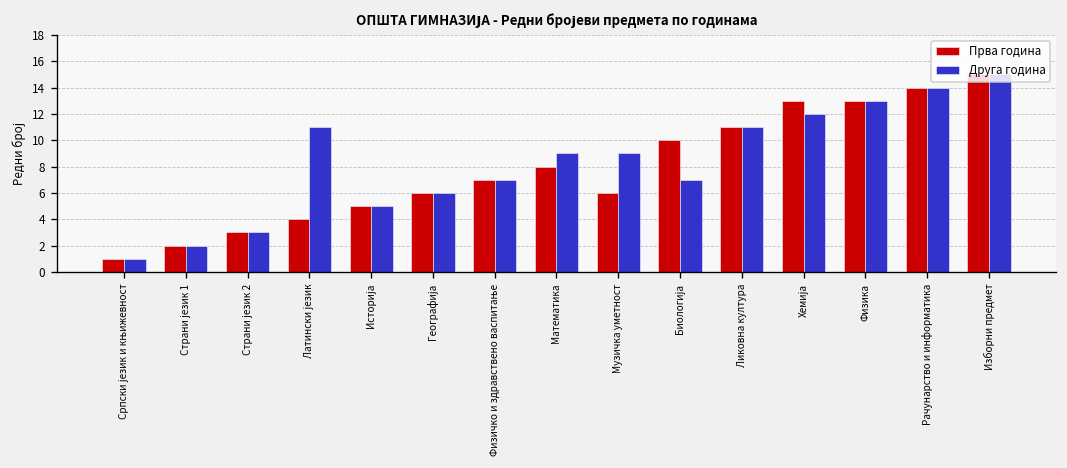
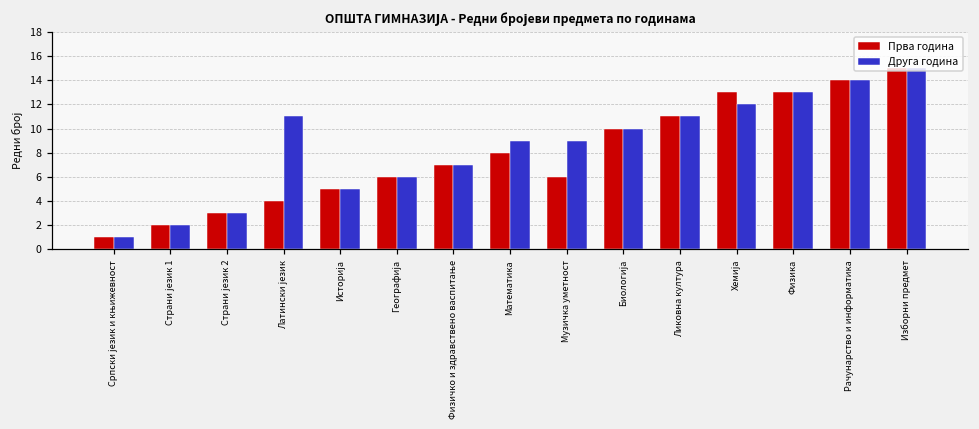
Друга година, Биологија: 7 -> 10
